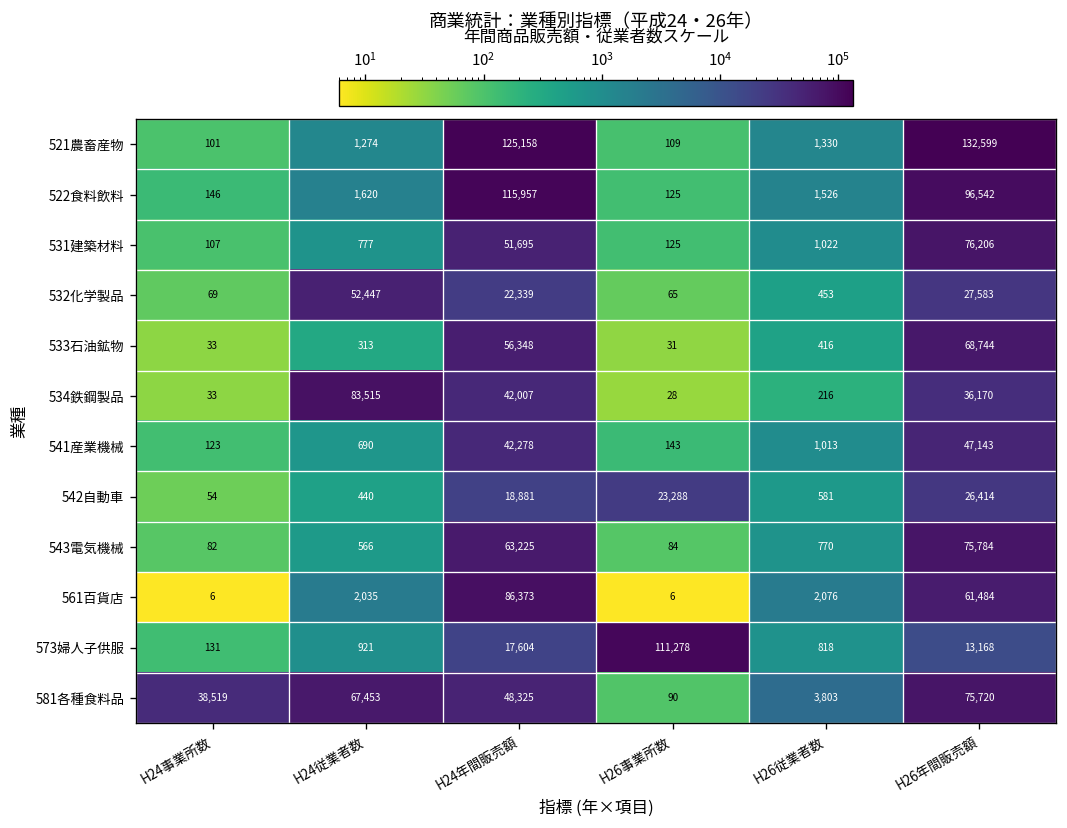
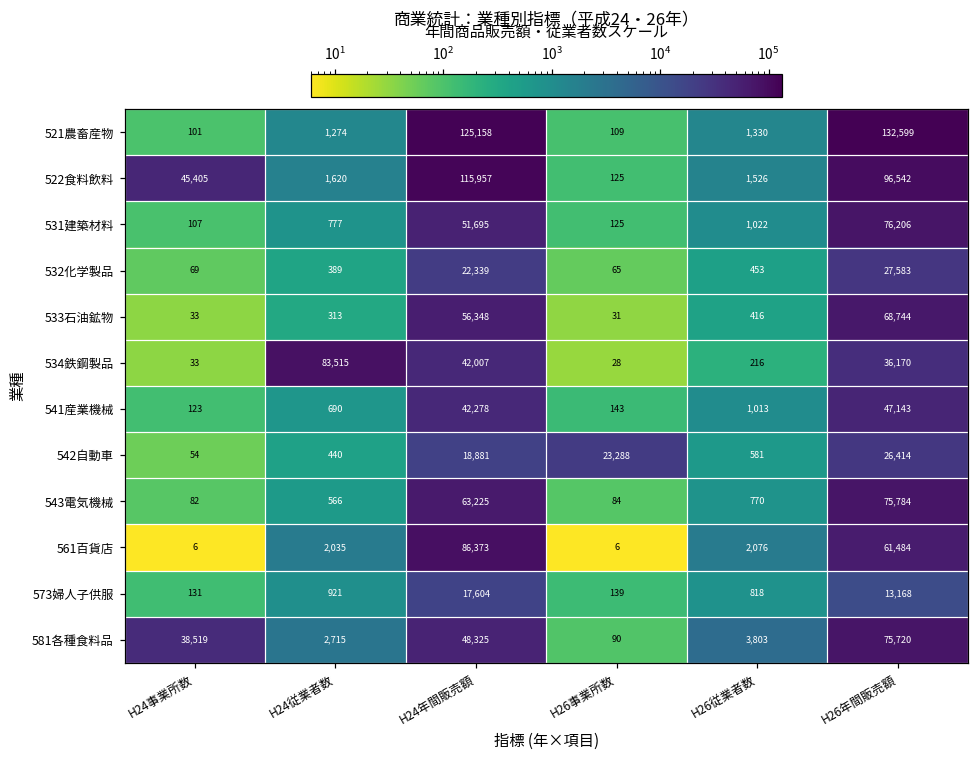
522食料飲料, H24事業所数: 146 -> 45,405
532化学製品, H24従業者数: 52,447 -> 389
573婦人子供服, H26事業所数: 111,278 -> 139
581各種食料品, H24従業者数: 67,453 -> 2,715
